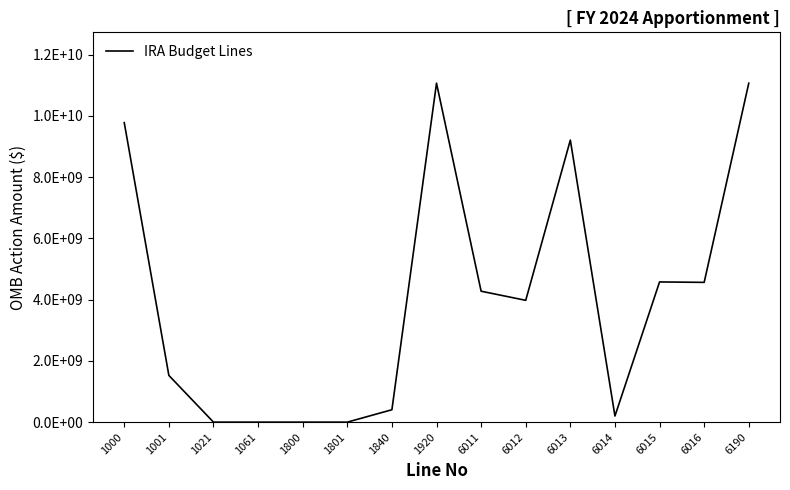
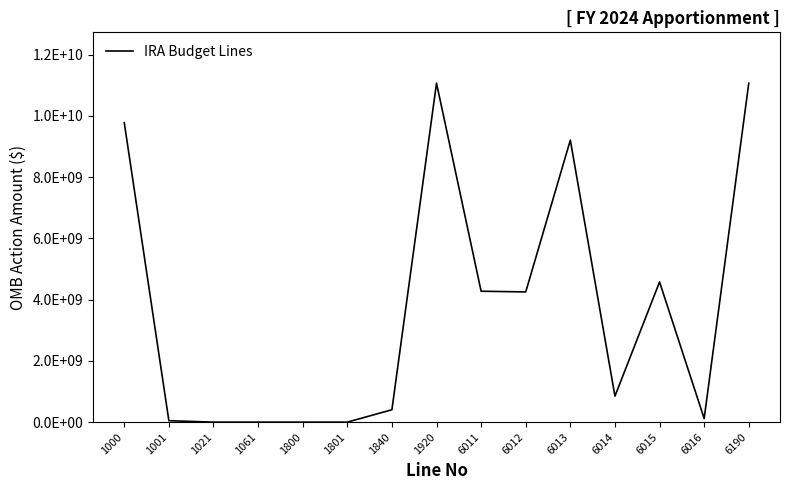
1001: 1500000000 -> 0
6012: 4000000000 -> 4300000000
6014: 200000000 -> 800000000
6016: 4600000000 -> 100000000
